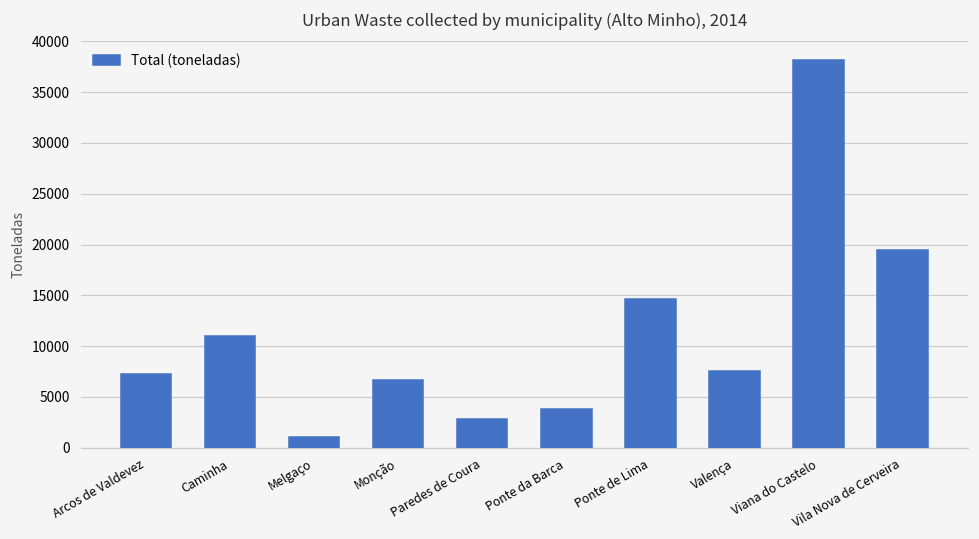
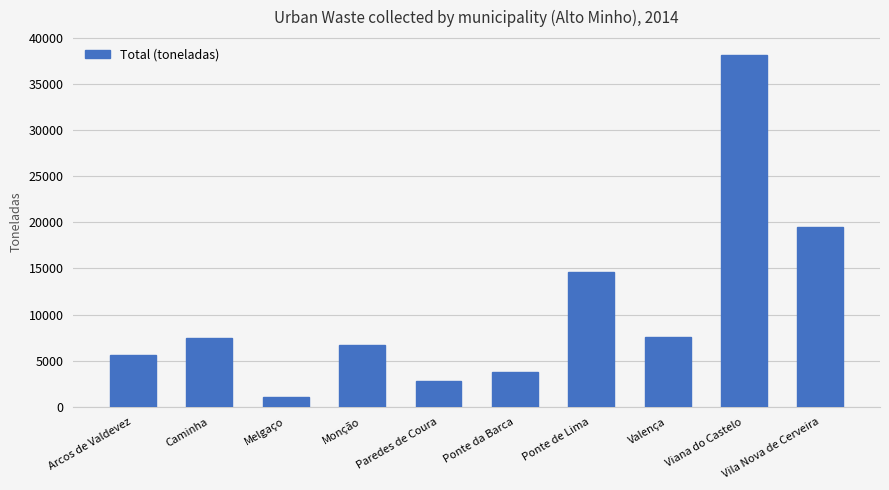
Arcos de Valdevez: 7000 -> 6000
Caminha: 11000 -> 7000
